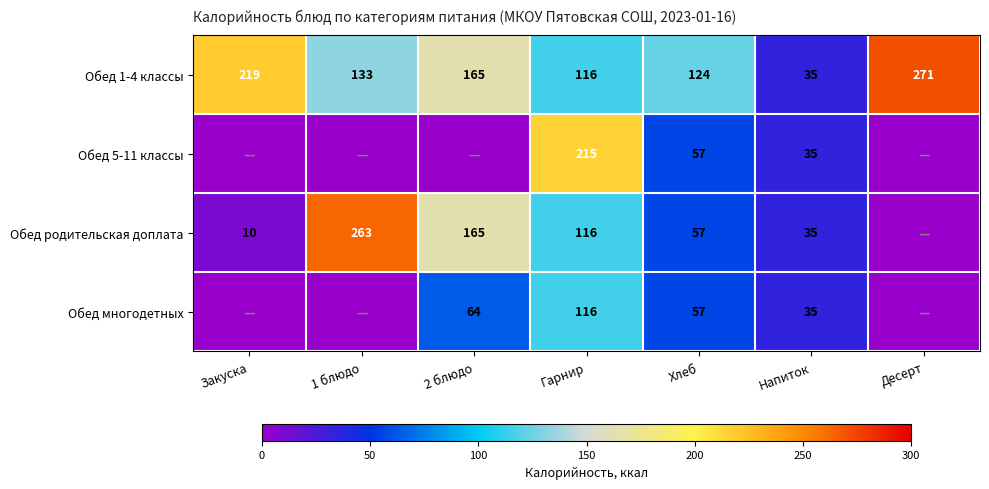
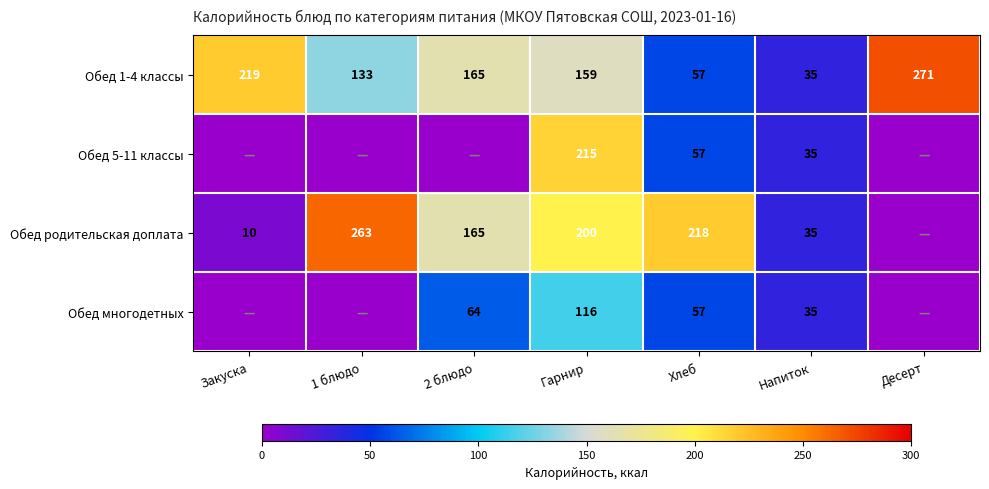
Обед 1-4 классы, Гарнир: 116 -> 159
Обед 1-4 классы, Хлеб: 124 -> 57
Обед родительская доплата, Гарнир: 116 -> 200
Обед родительская доплата, Хлеб: 57 -> 218
